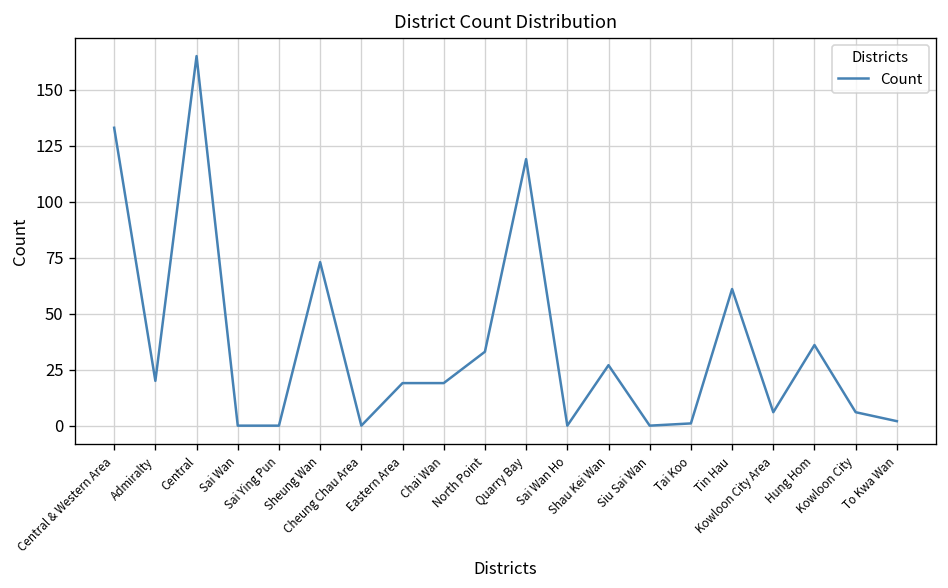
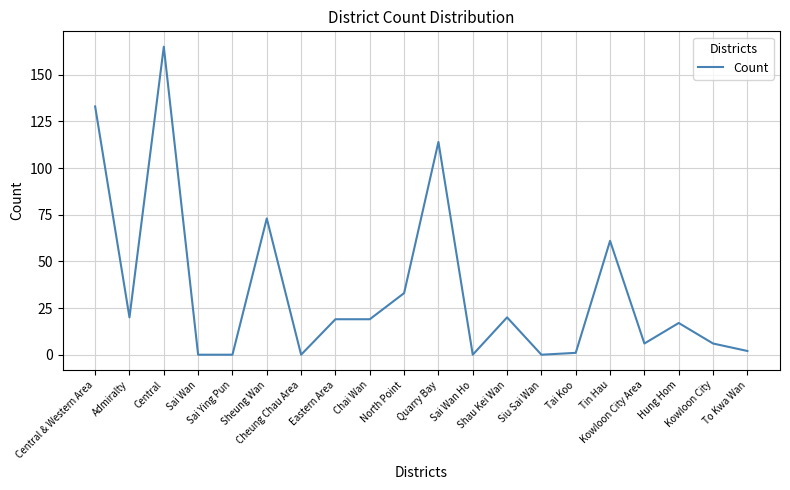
Quarry Bay: 119 -> 114
Shau Kei Wan: 27 -> 20
Hung Hom: 36 -> 17
